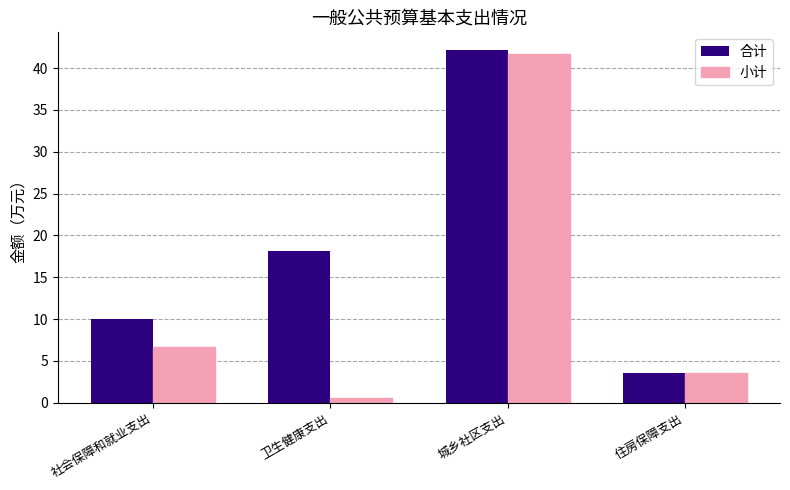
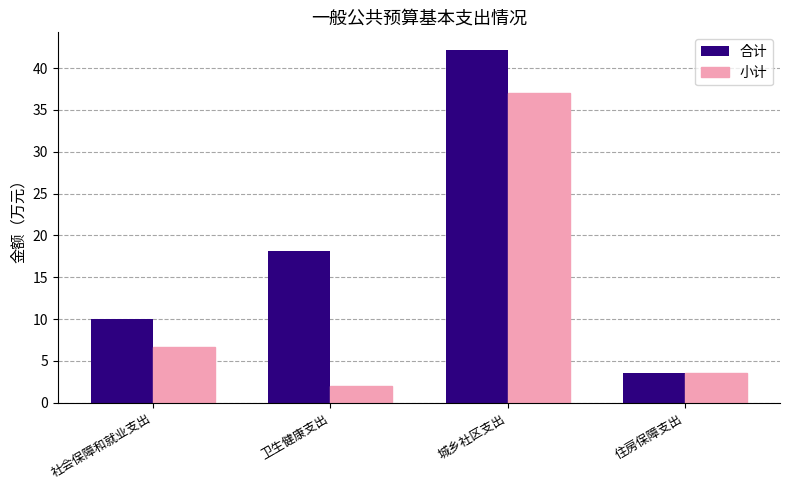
小计, 卫生健康支出: 1 -> 2
小计, 城乡社区支出: 42 -> 37
